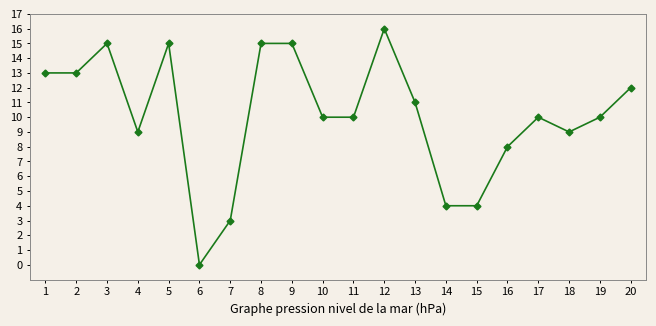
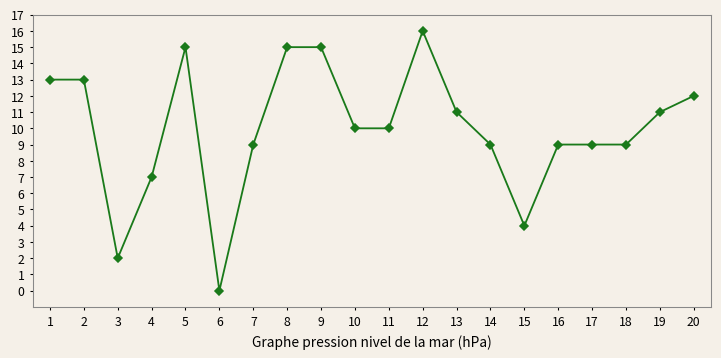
3: 15 -> 2
4: 9 -> 7
7: 3 -> 9
14: 4 -> 9
16: 8 -> 9
17: 10 -> 9
19: 10 -> 11
